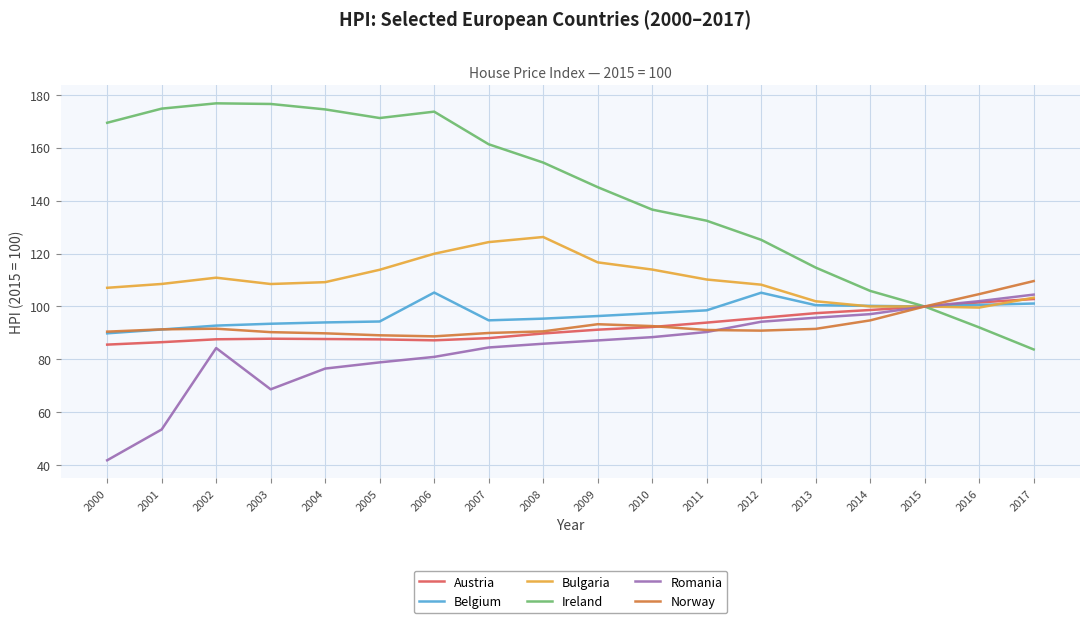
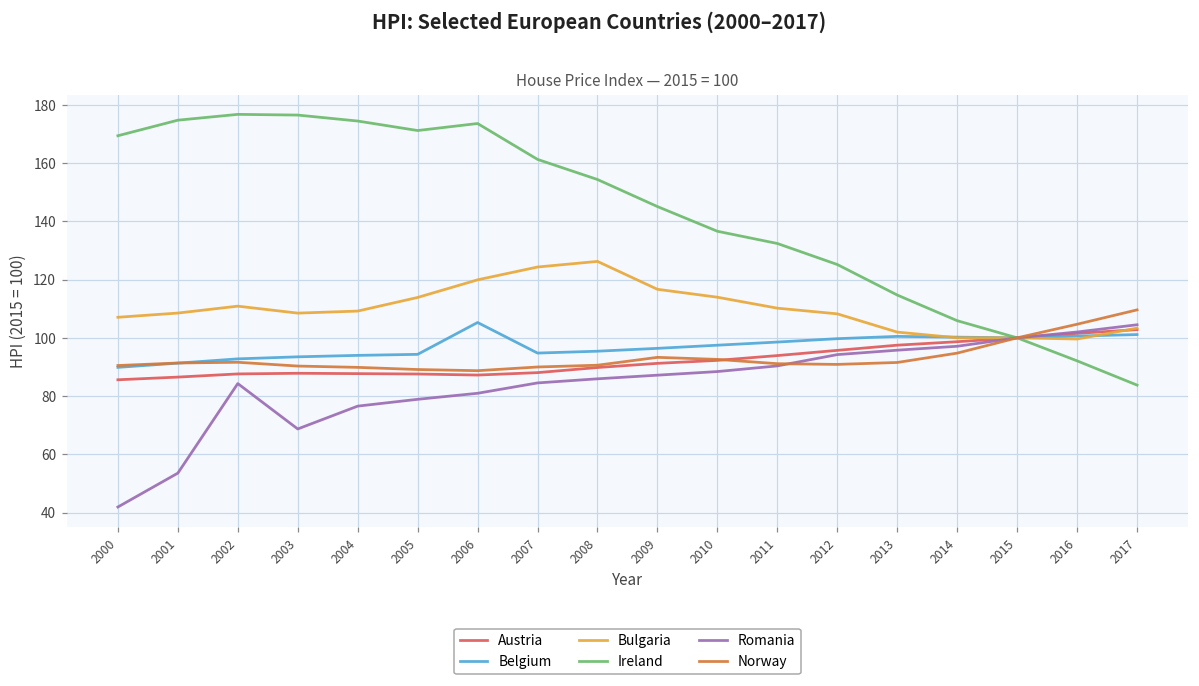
Belgium, 2012: 105 -> 100
